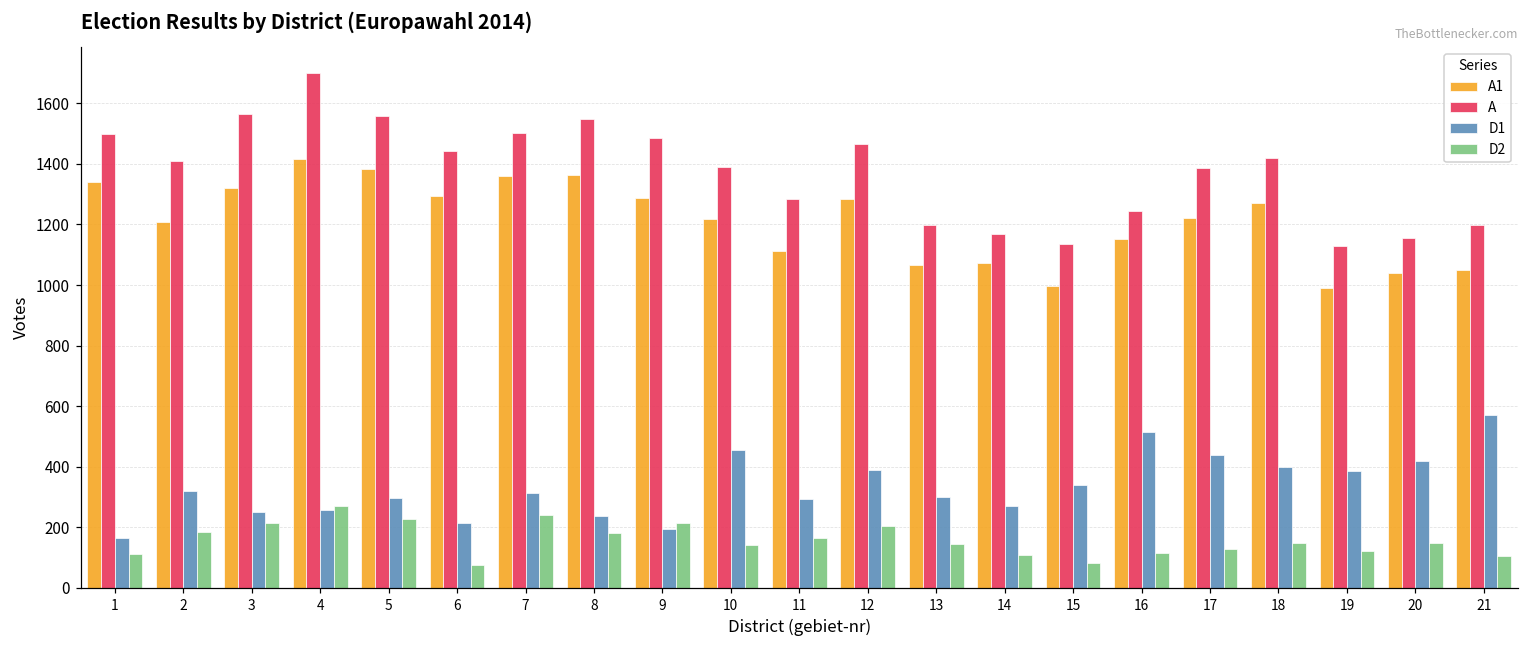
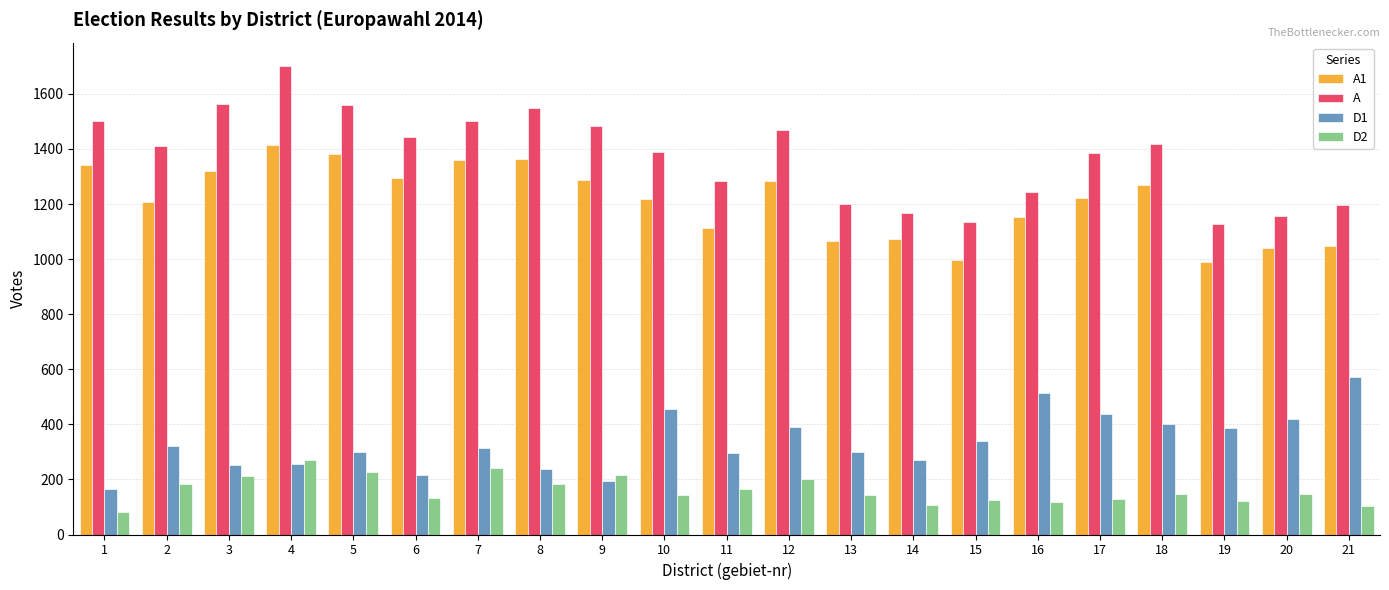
D2, 1: 110 -> 80
D2, 6: 80 -> 130
D2, 15: 80 -> 130
